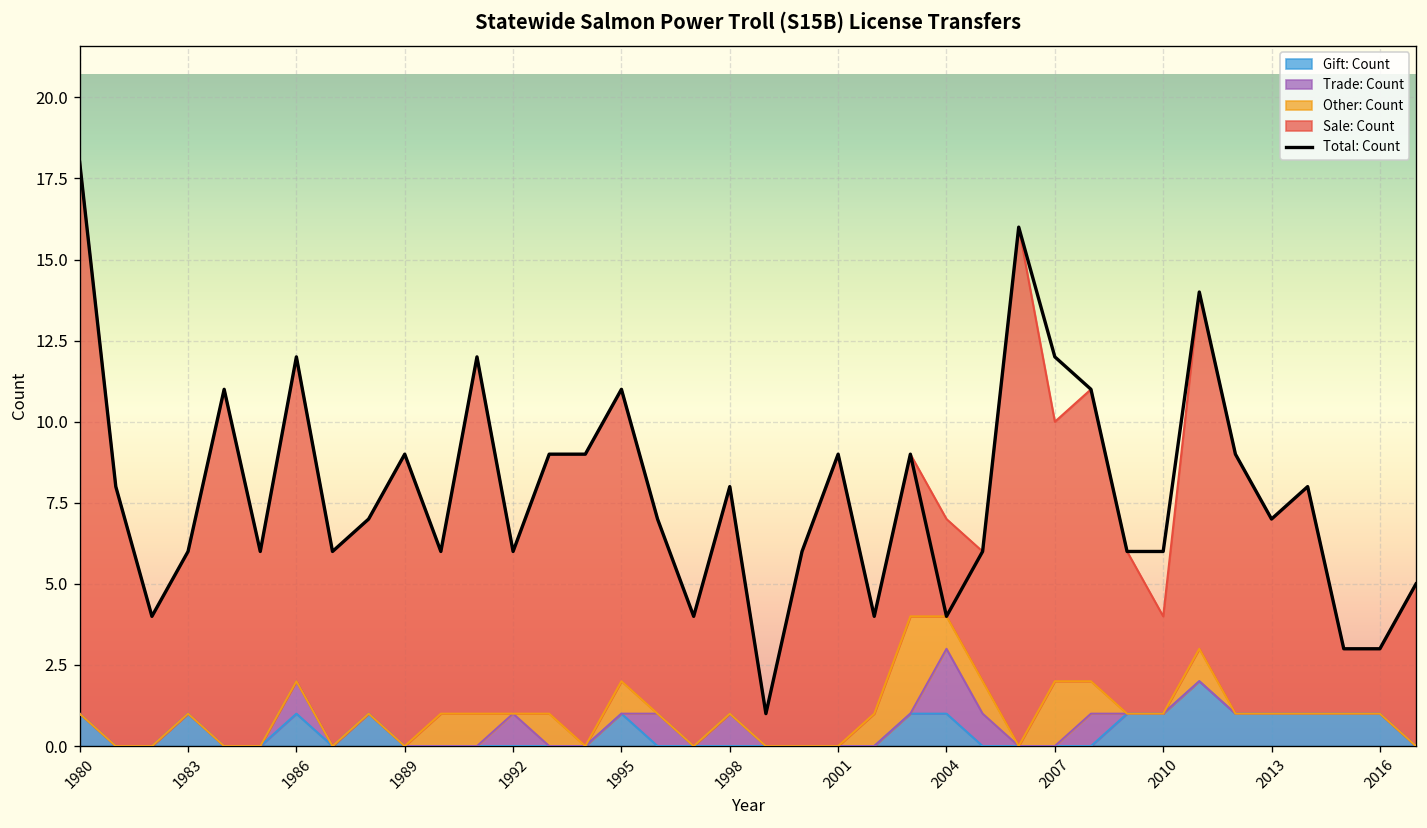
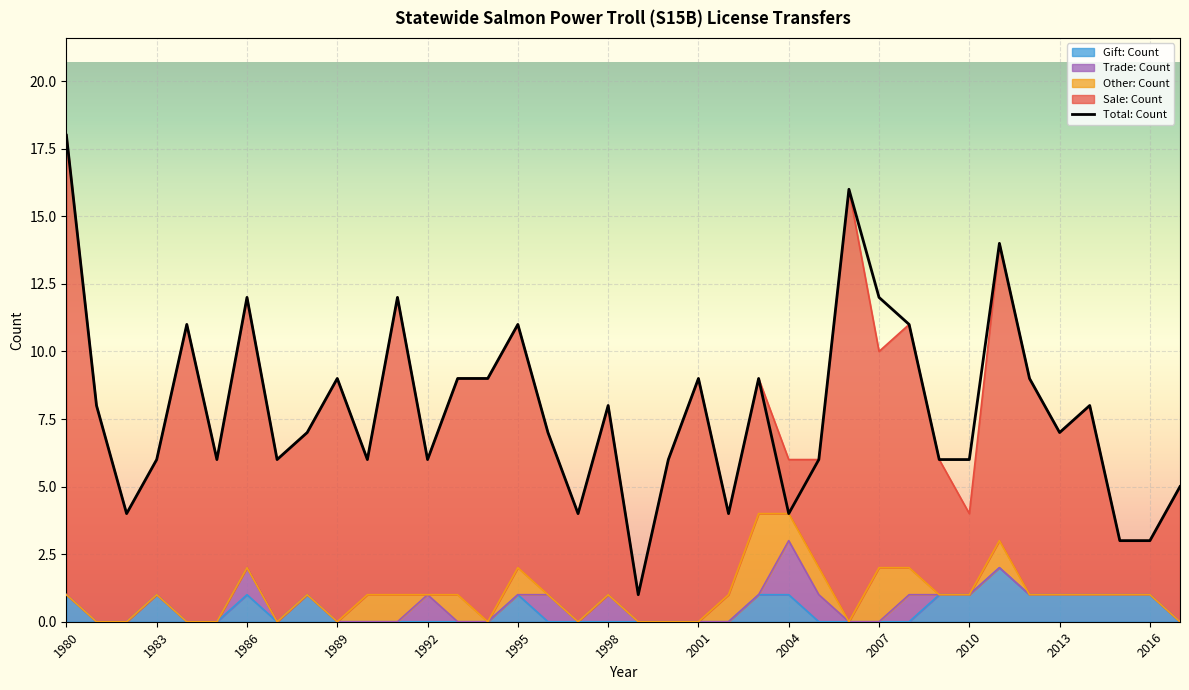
Sale: Count, 2004: 3 -> 2
